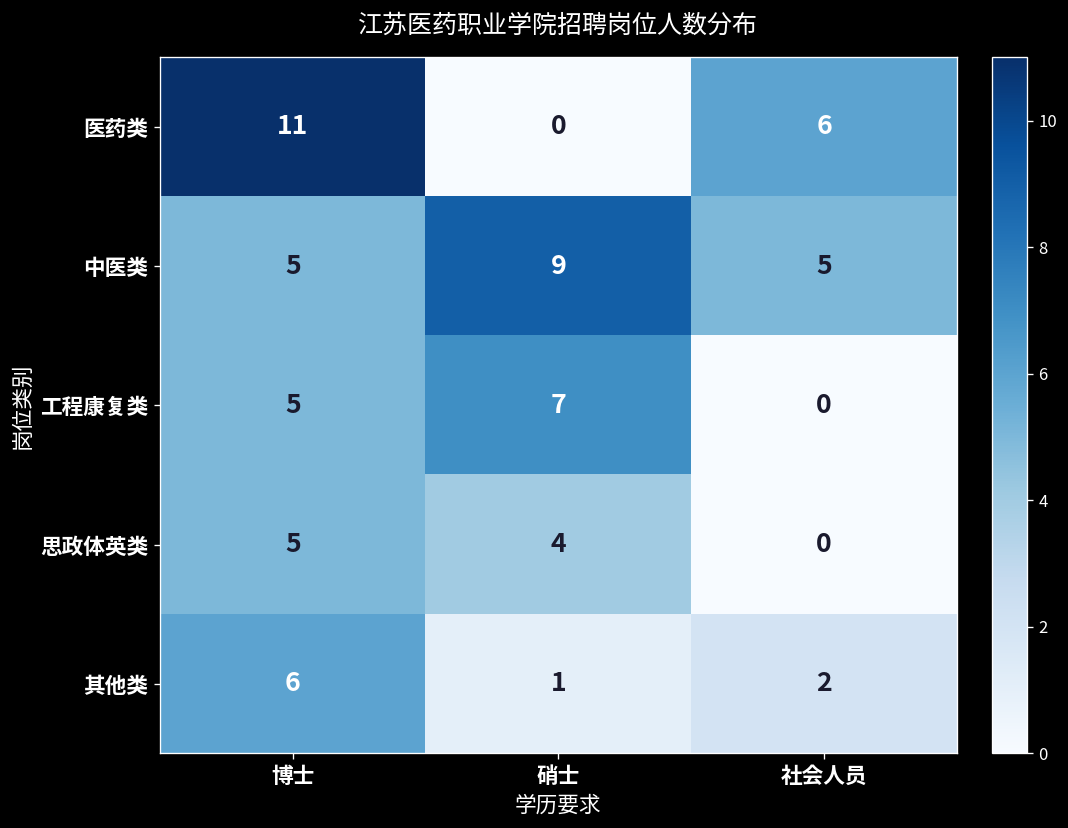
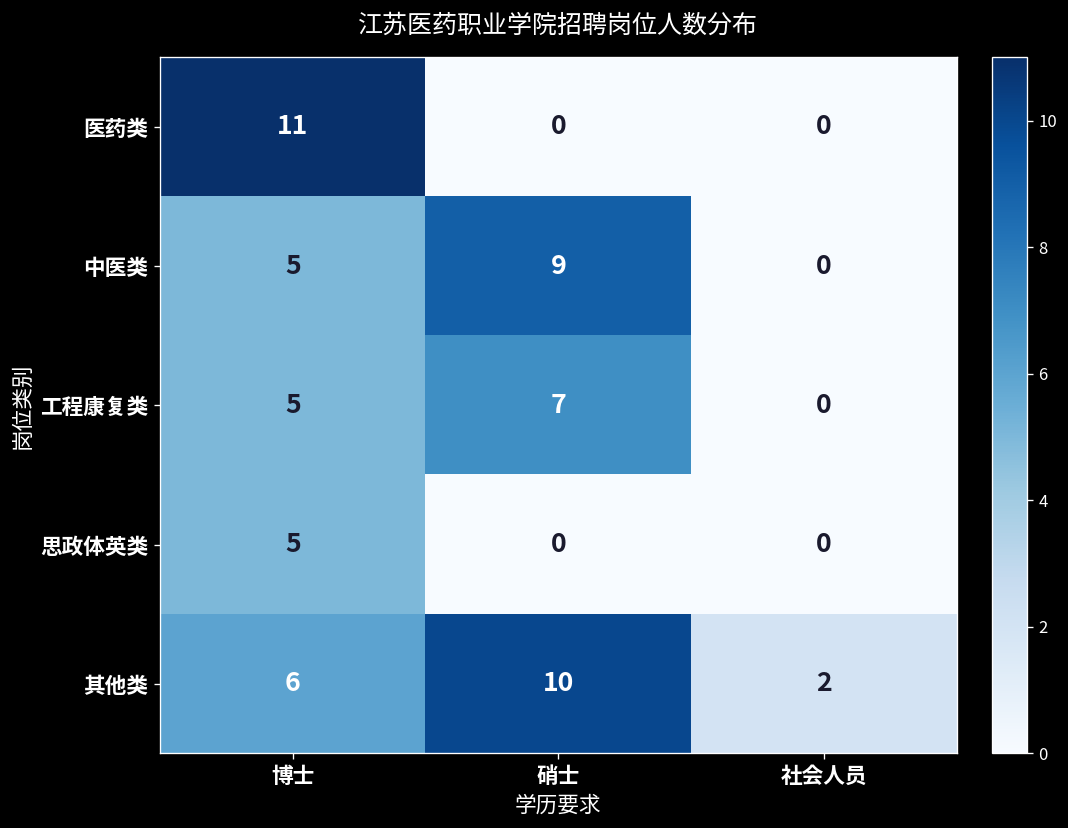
医药类, 社会人员: 6 -> 0
中医类, 社会人员: 5 -> 0
思政体英类, 硝士: 4 -> 0
其他类, 硝士: 1 -> 10
